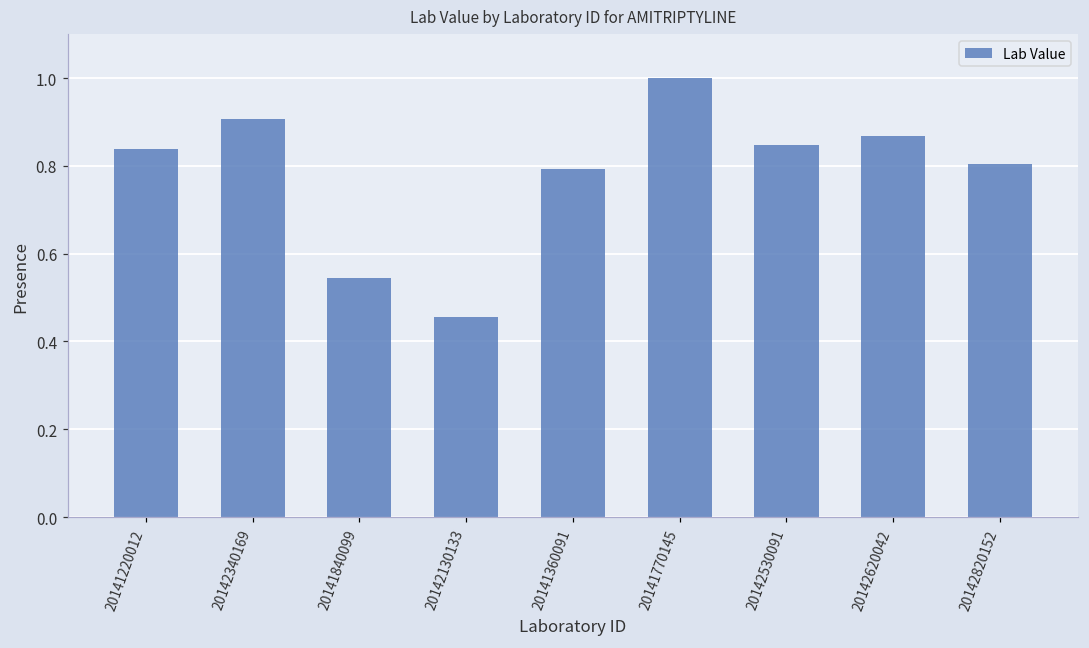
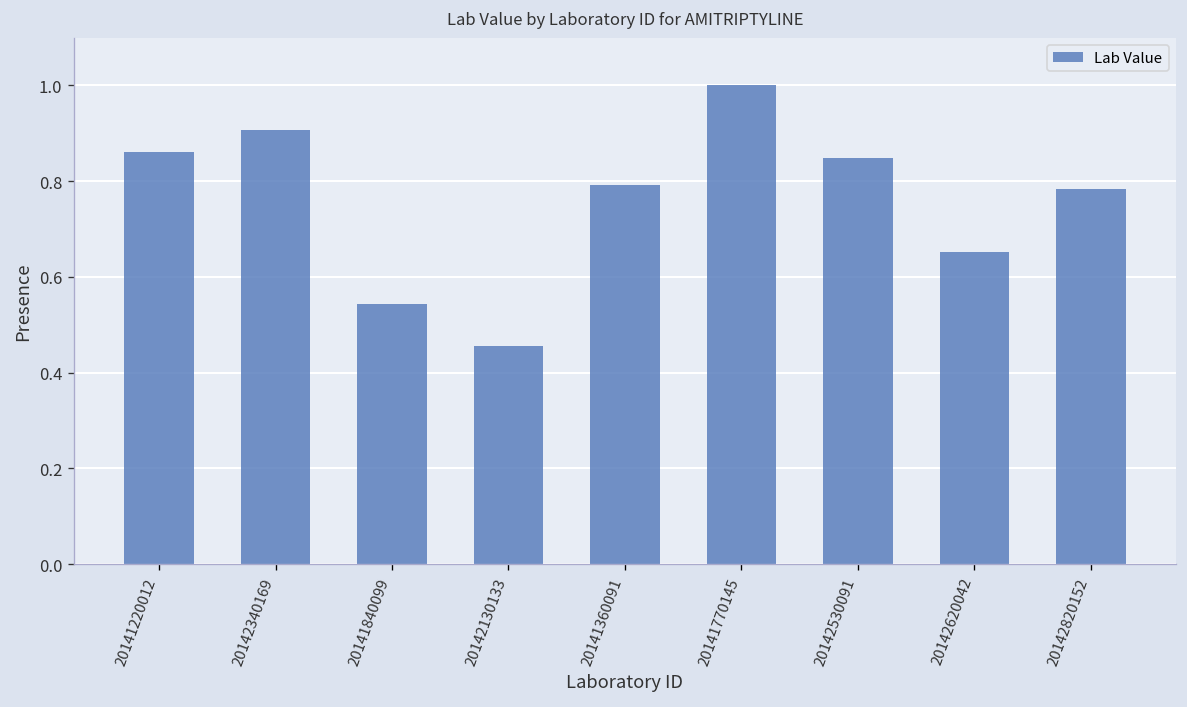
20141220012: 0.84 -> 0.86
20142620042: 0.87 -> 0.65
20142820152: 0.80 -> 0.78
